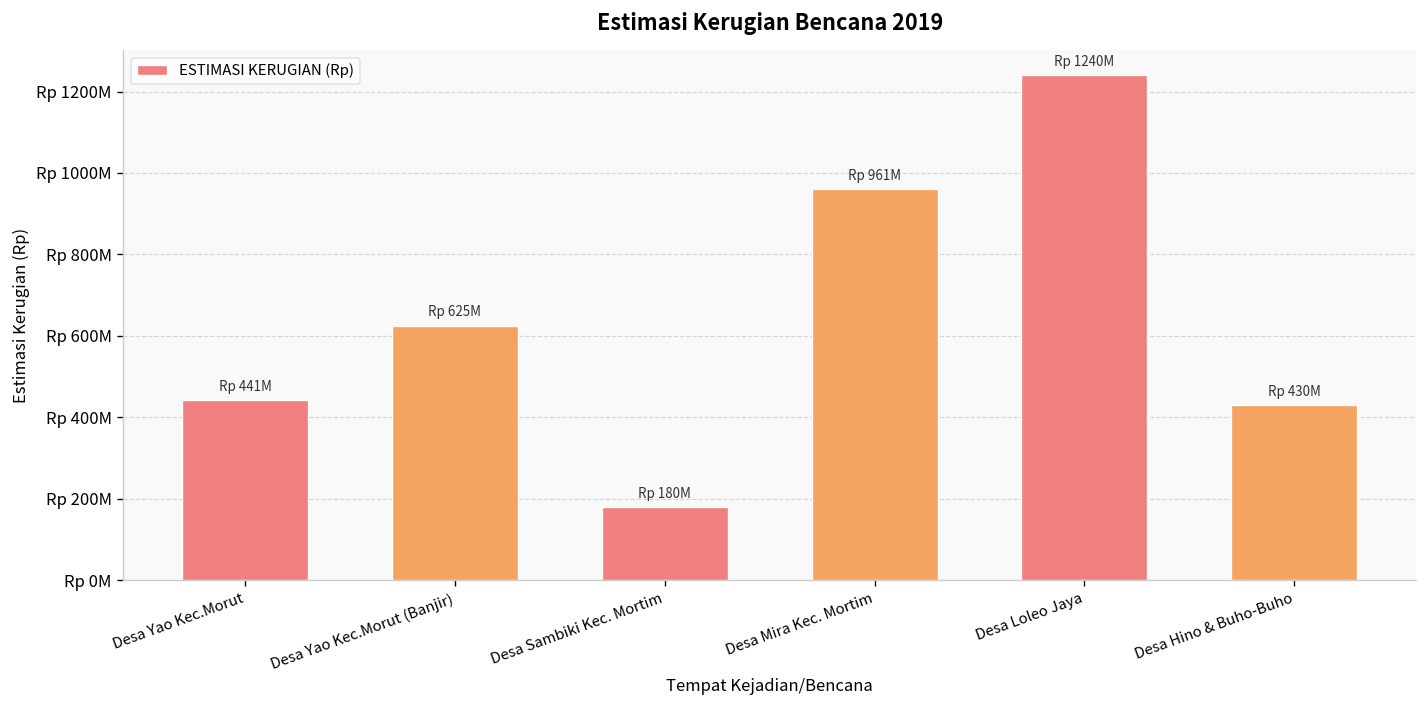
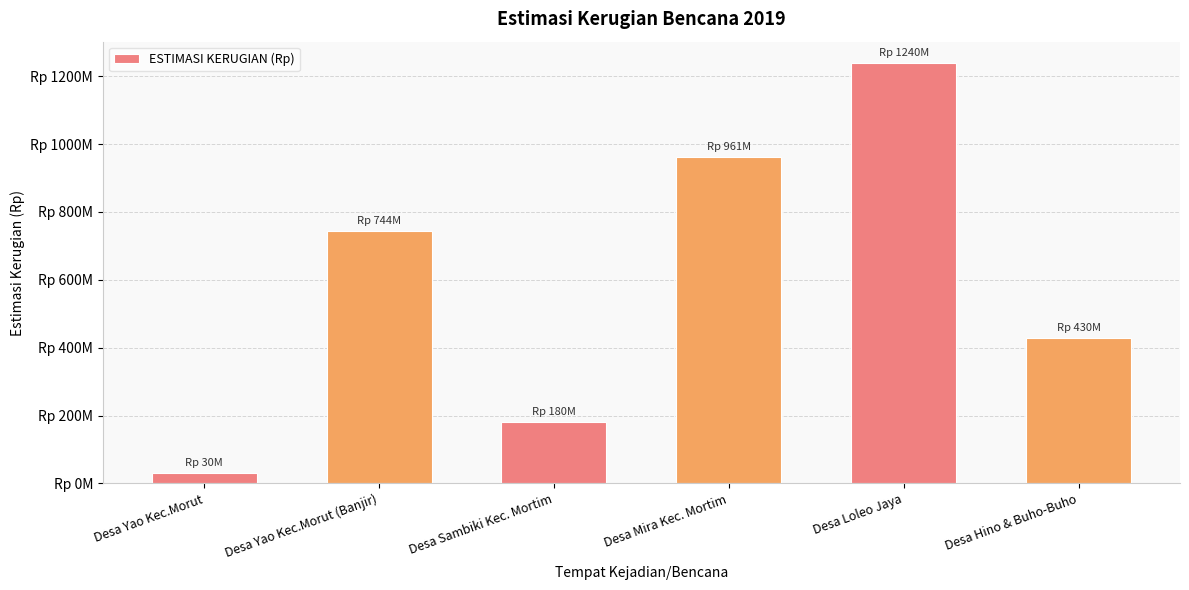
Desa Yao Kec.Morut: 441M -> 30M
Desa Yao Kec.Morut (Banjir): 625M -> 744M
